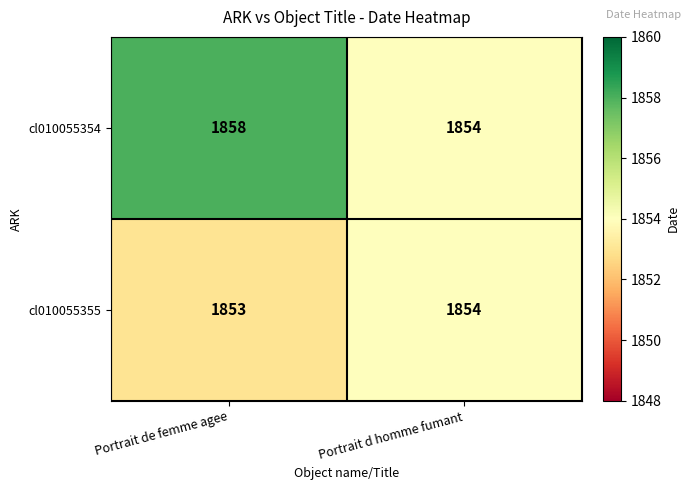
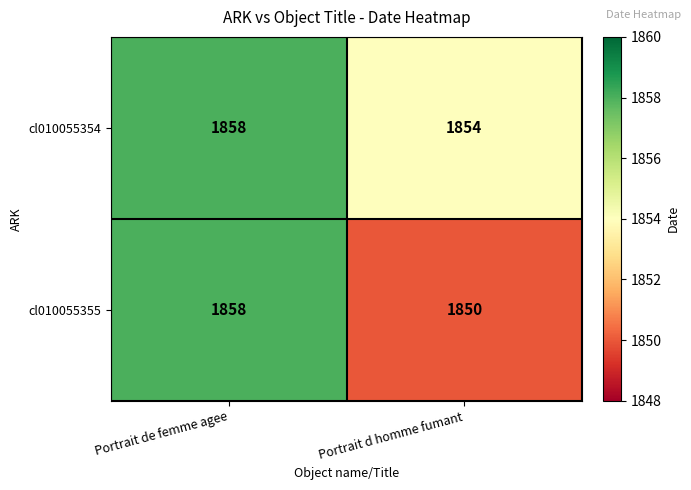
cl010055355, Portrait de femme agee: 1853 -> 1858
cl010055355, Portrait d homme fumant: 1854 -> 1850
